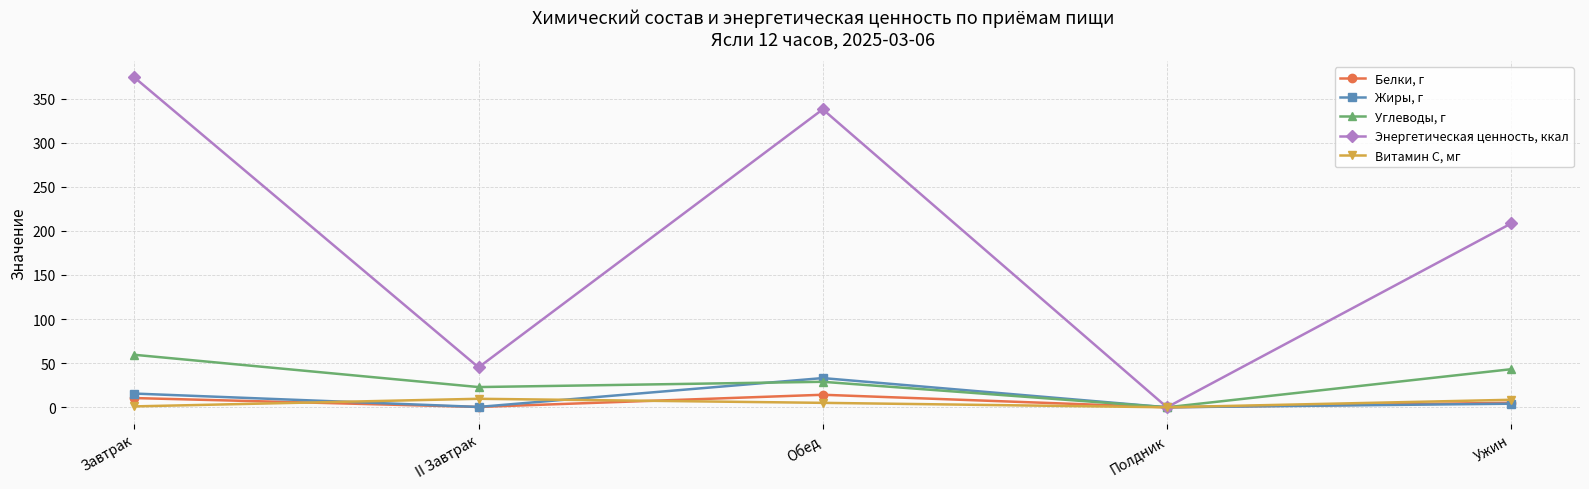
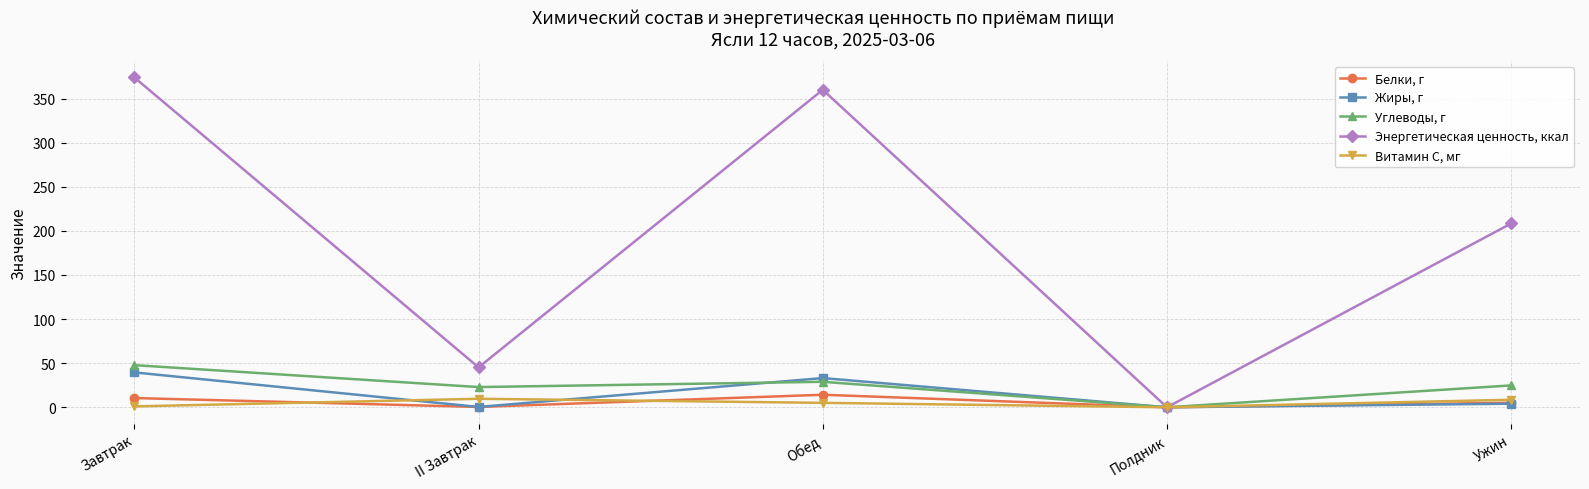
Жиры, г, Завтрак: 20 -> 40
Углеводы, г, Завтрак: 60 -> 50
Энергетическая ценность, ккал, Обед: 340 -> 360
Углеводы, г, Ужин: 40 -> 20
